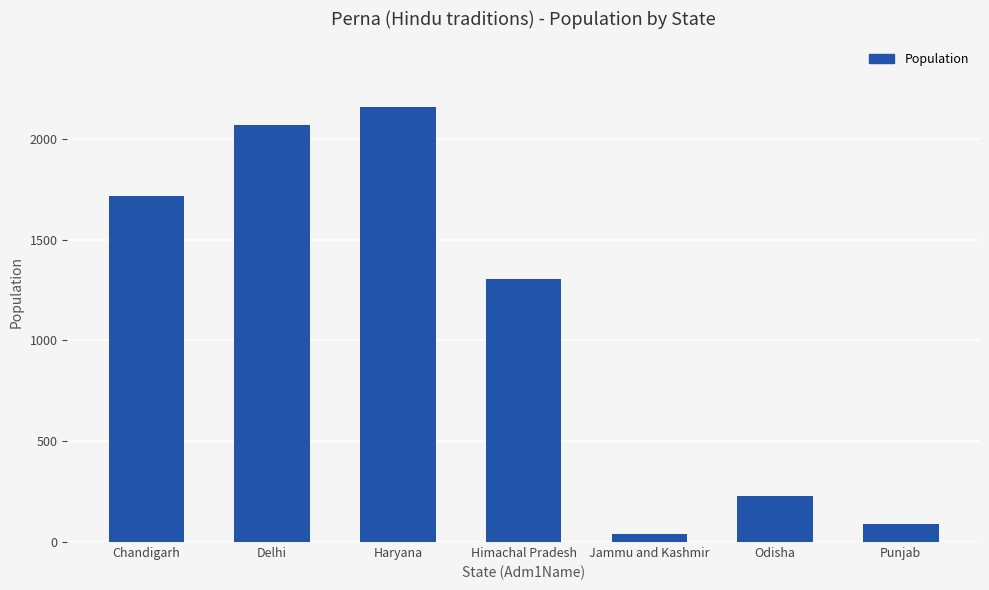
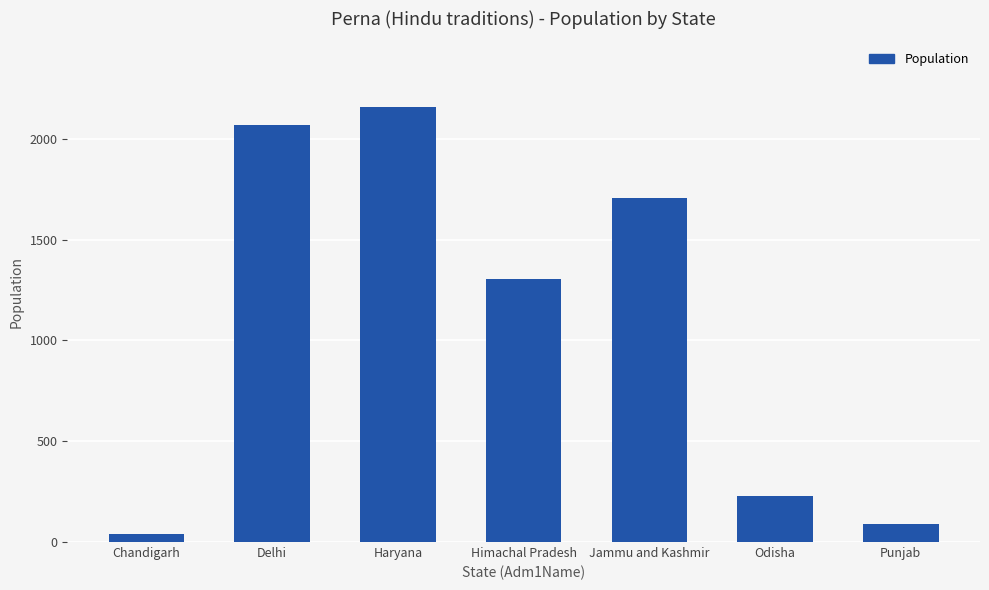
Chandigarh: 1720 -> 40
Jammu and Kashmir: 40 -> 1710
